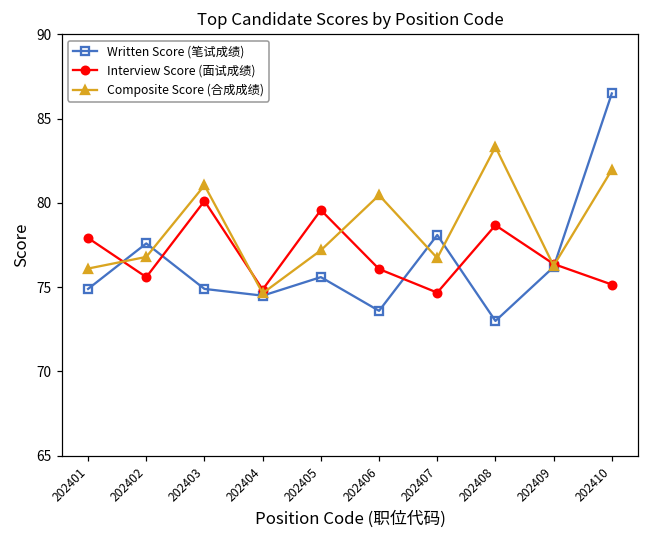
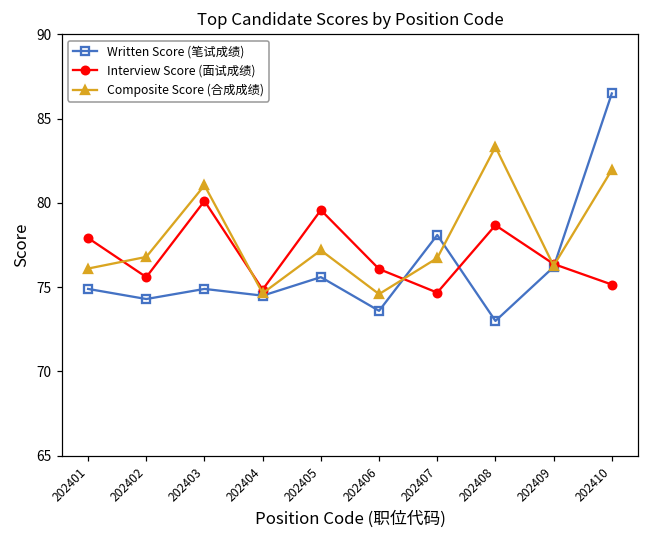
Written Score (笔试成绩), 202402: 77.6 -> 74.3
Composite Score (合成成绩), 202406: 80.5 -> 74.6
